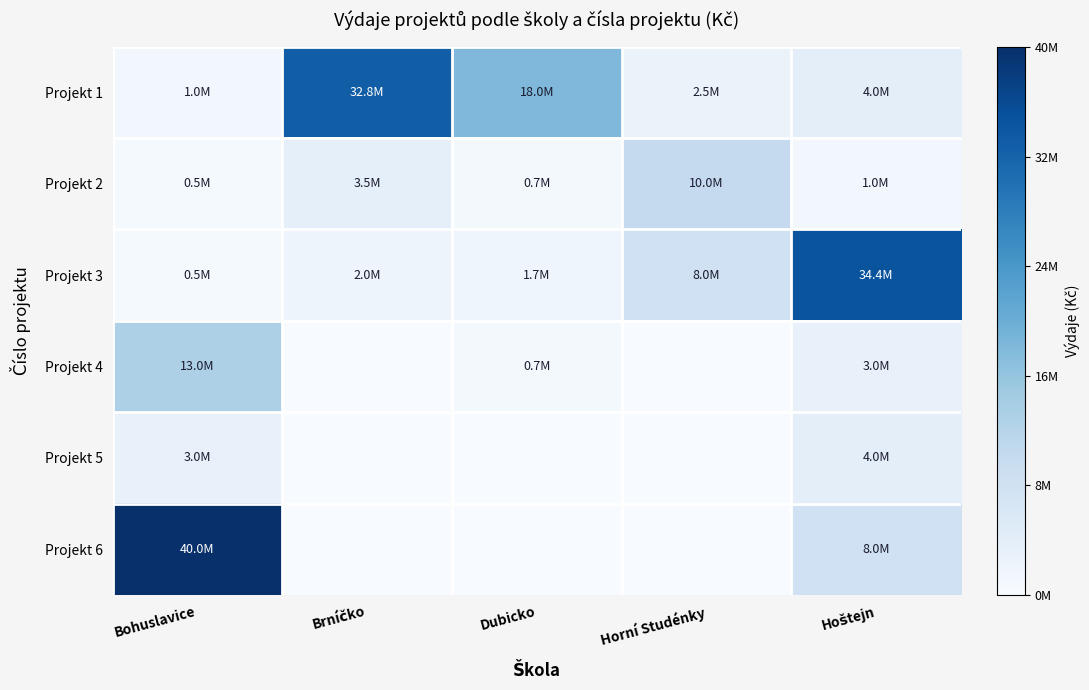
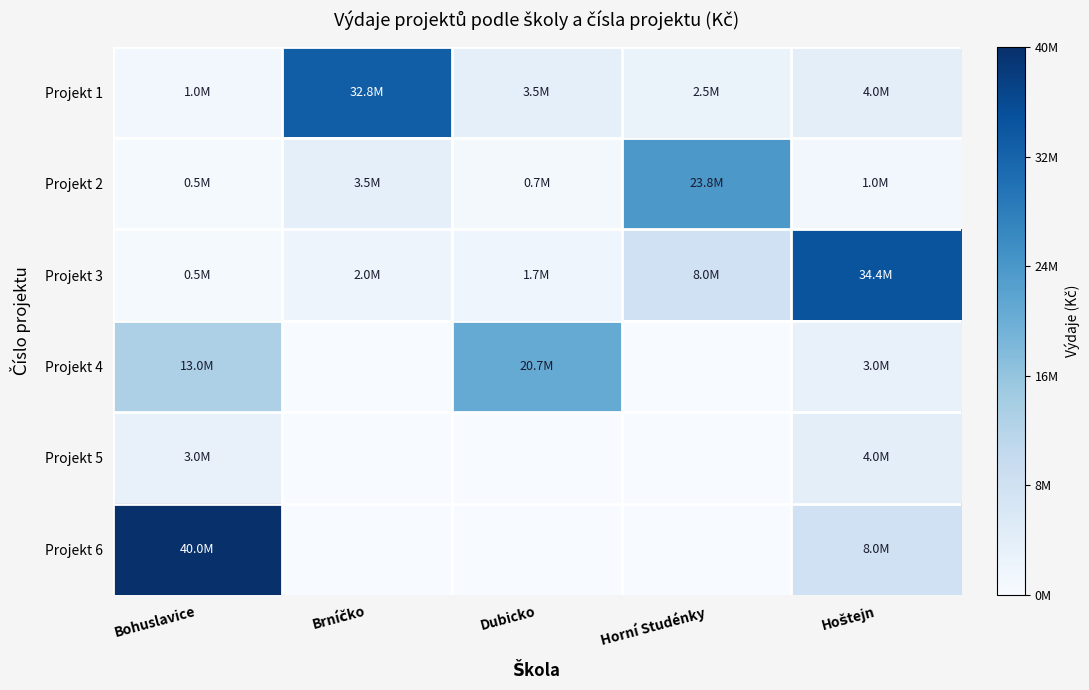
Projekt 1, Dubicko: 18.0M -> 3.5M
Projekt 2, Horní Studénky: 10.0M -> 23.8M
Projekt 4, Dubicko: 0.7M -> 20.7M
